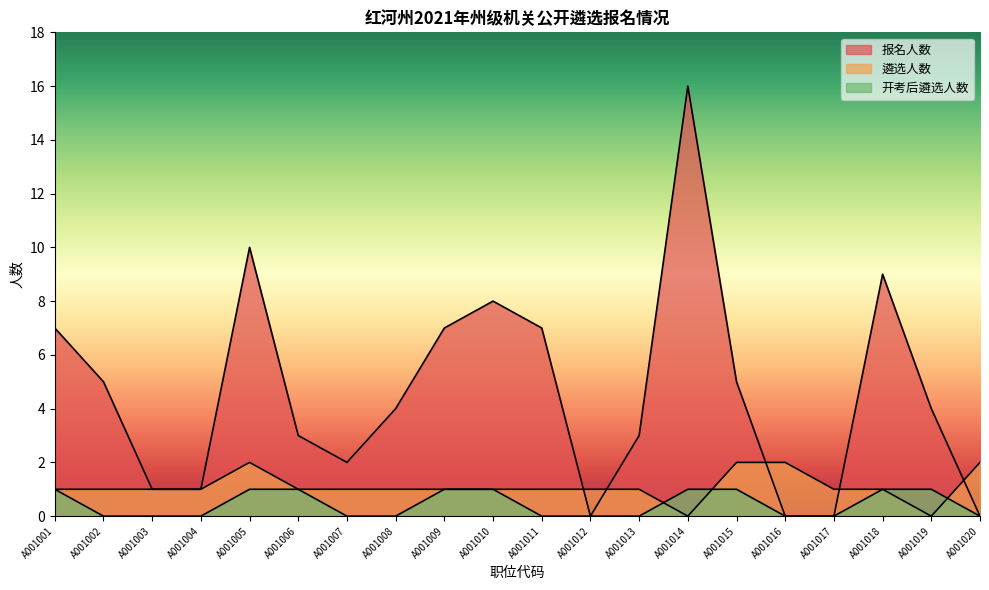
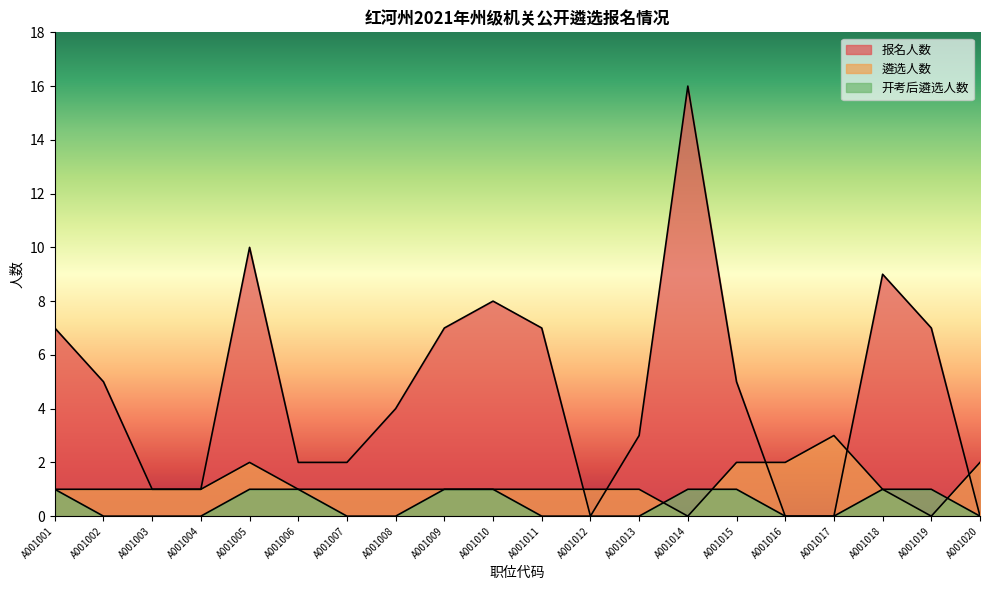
报名人数, A001006: 3 -> 2
遴选人数, A001017: 1 -> 3
报名人数, A001019: 4 -> 7
